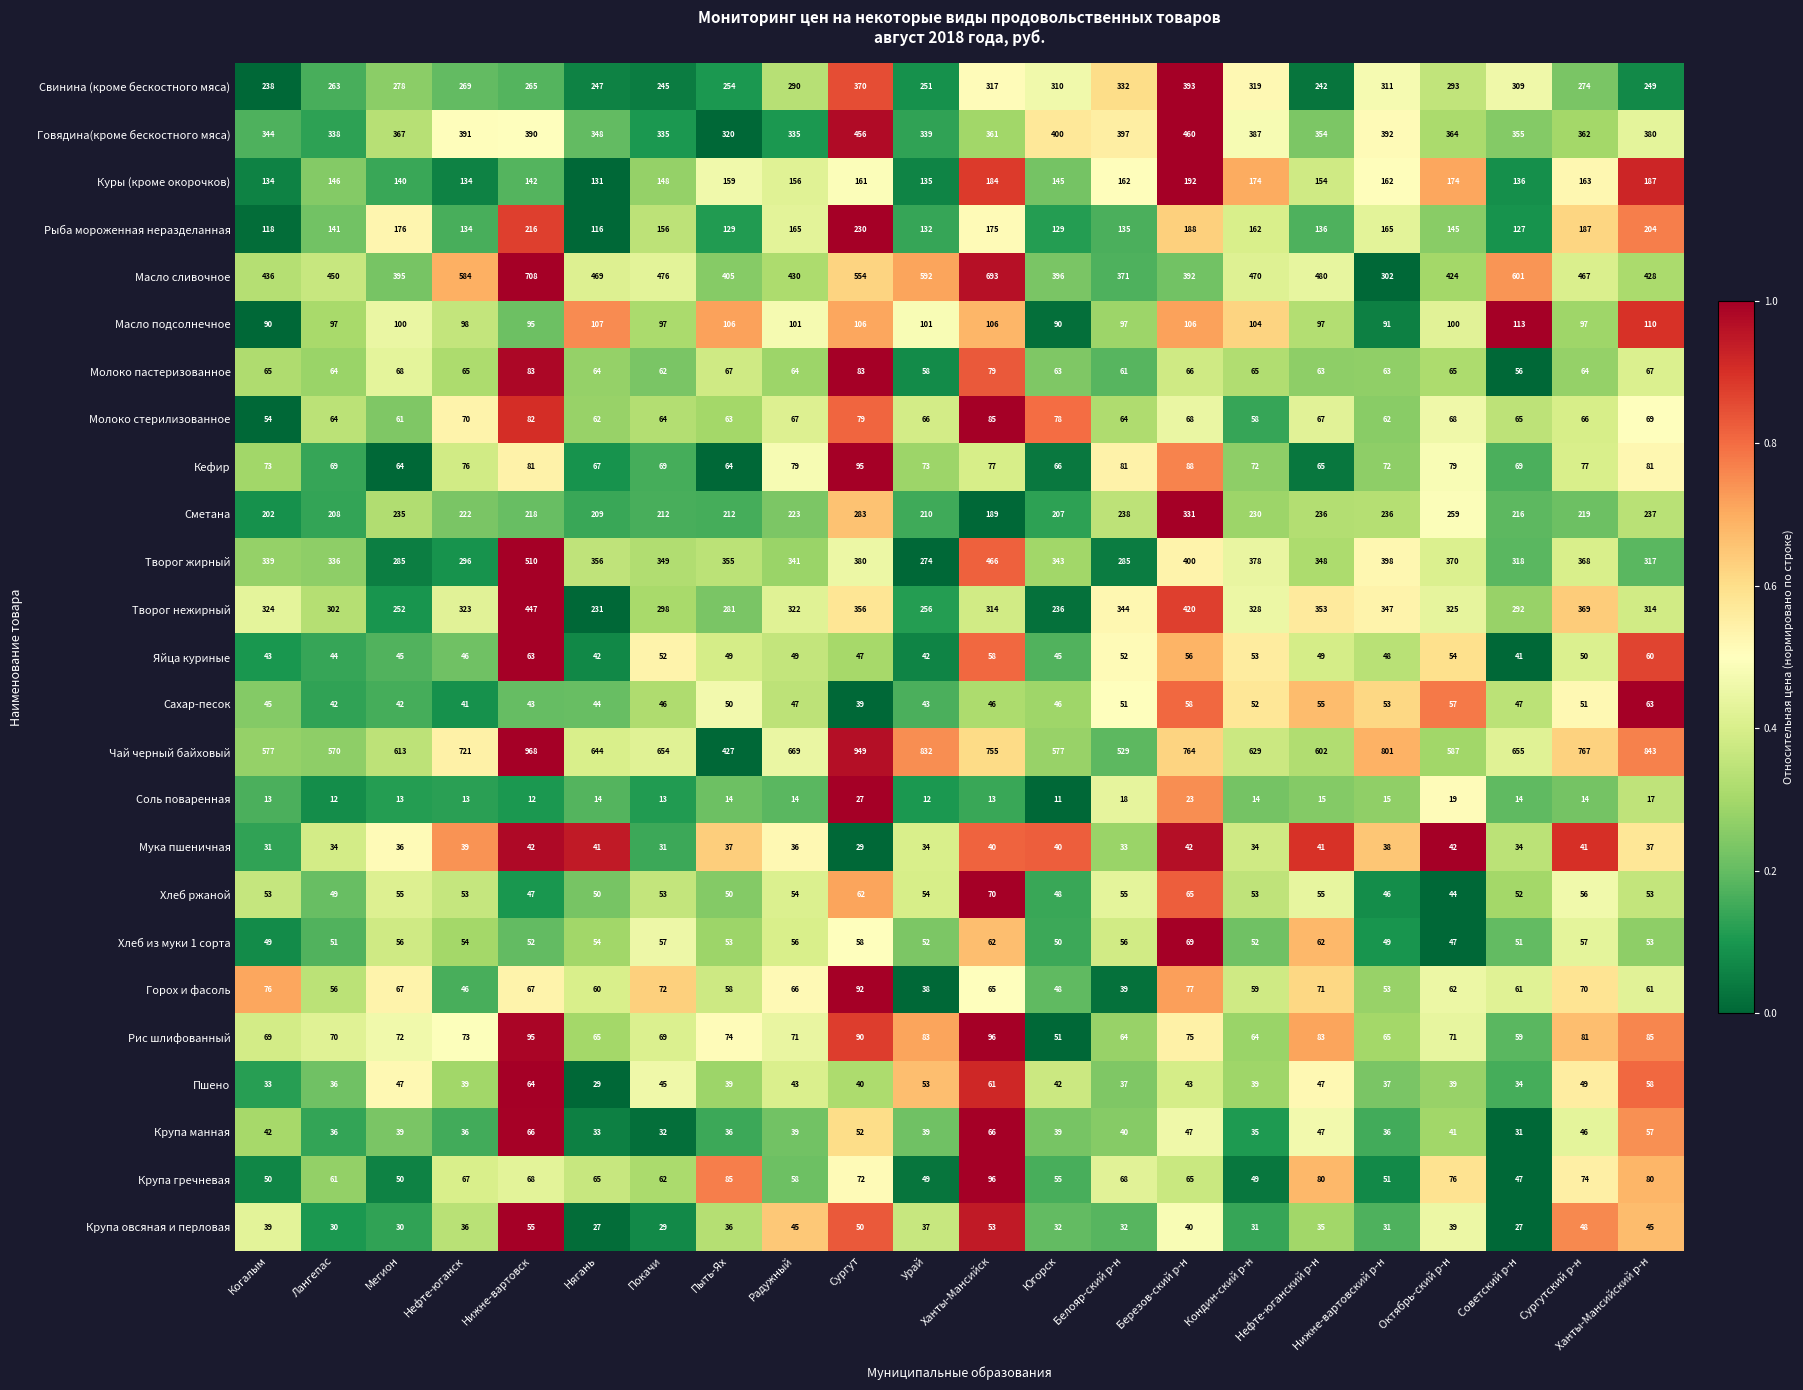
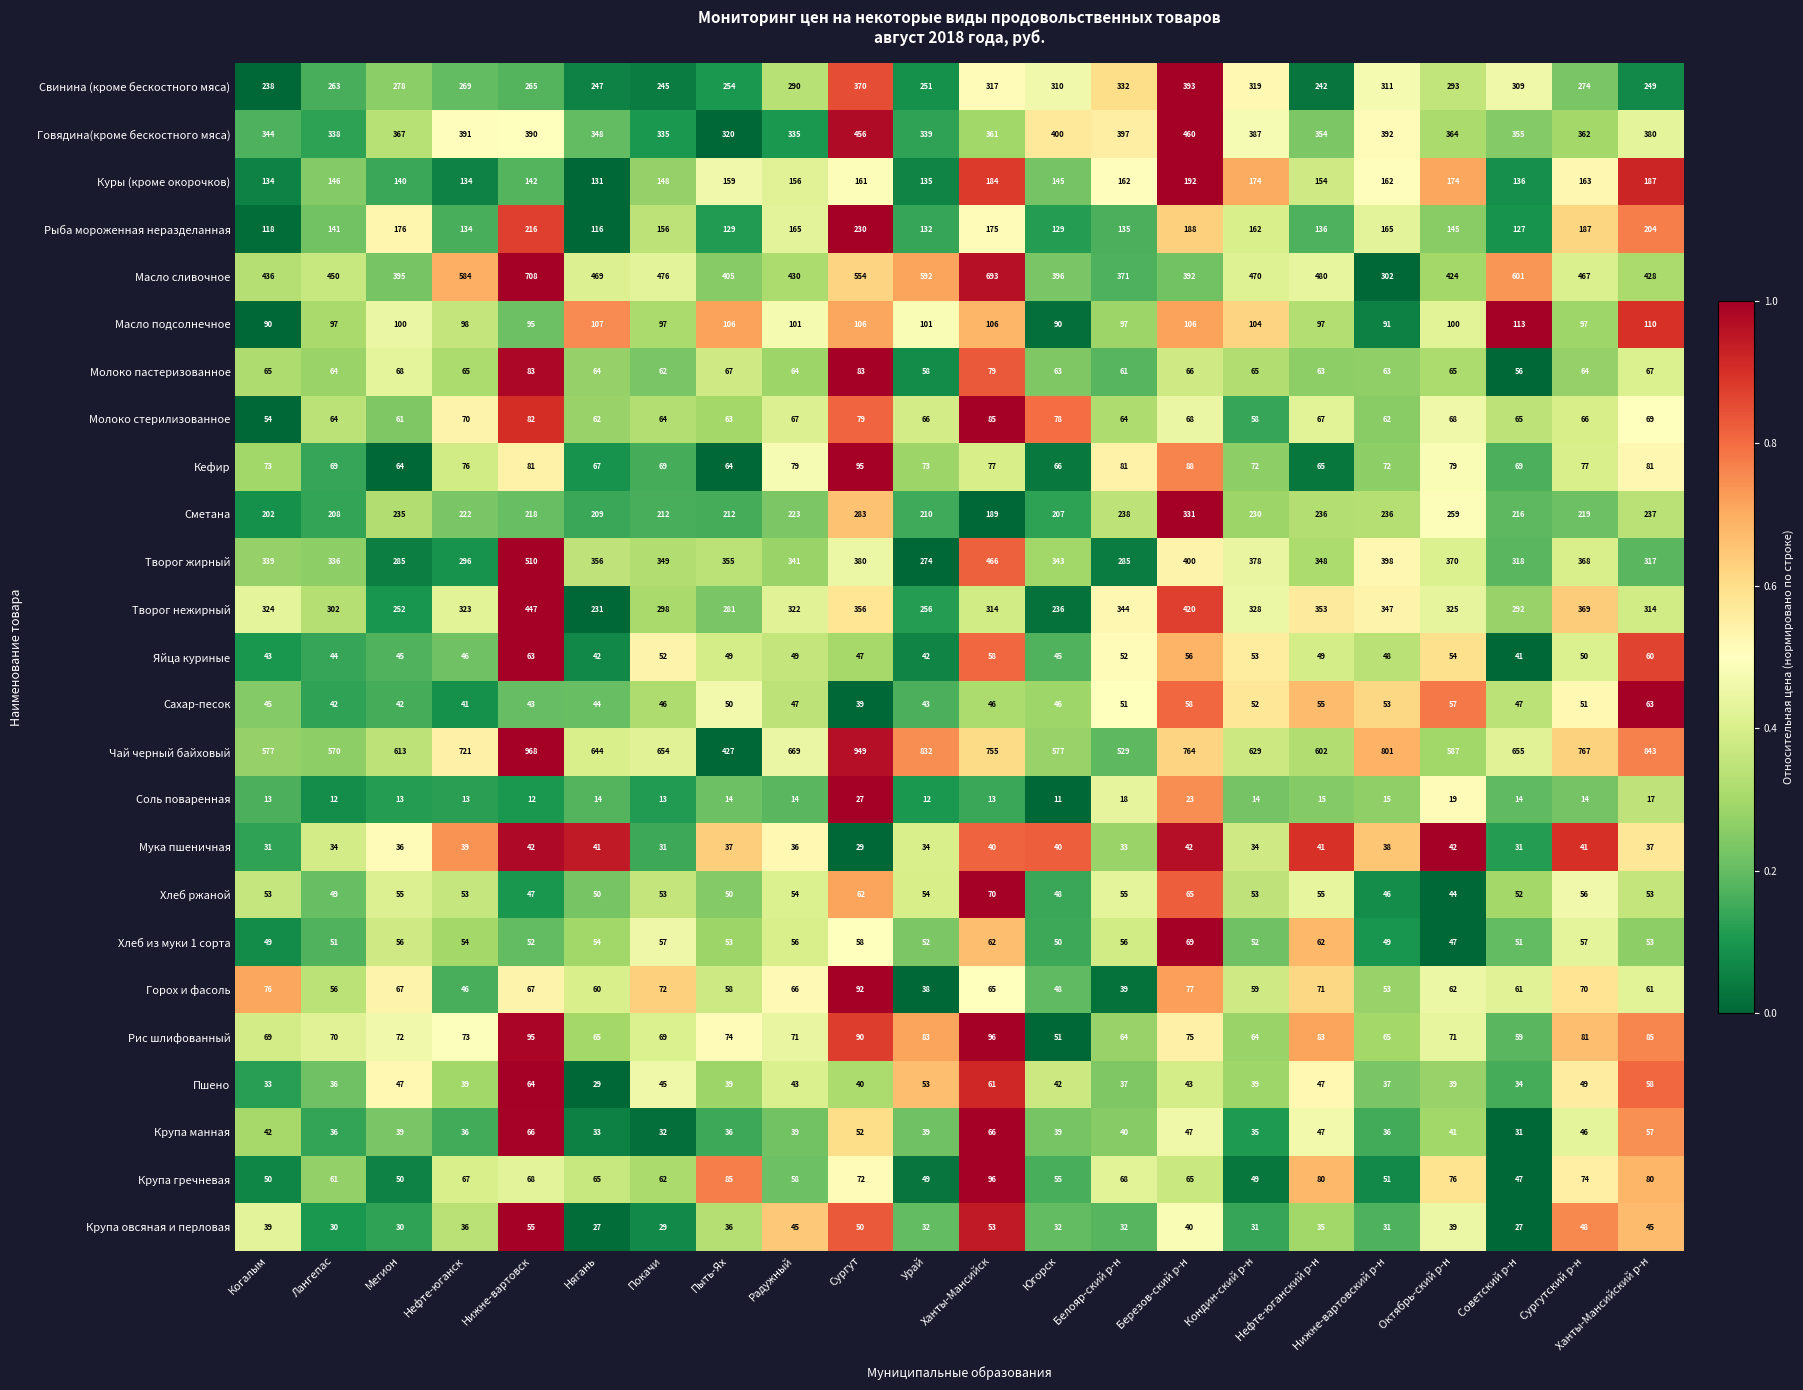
Мука пшеничная, Советский р-н: 34 -> 31
Крупа овсяная и перловая, Урай: 37 -> 32
